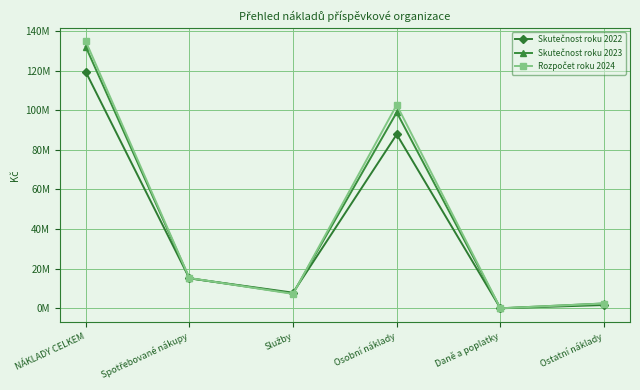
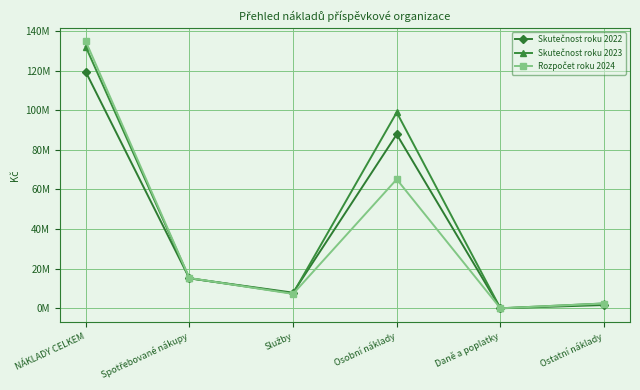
Rozpočet roku 2024, Osobní náklady: 103000000 -> 65000000
